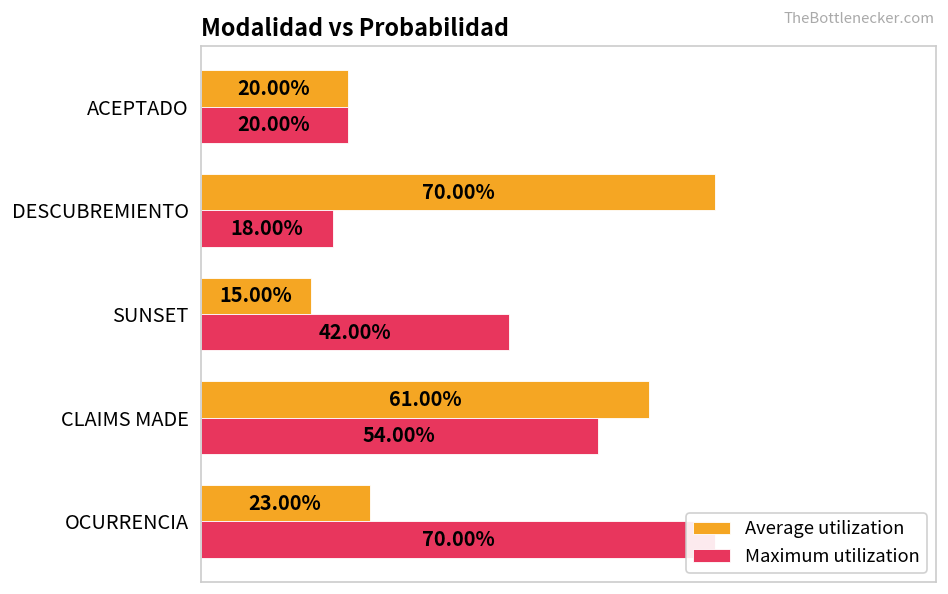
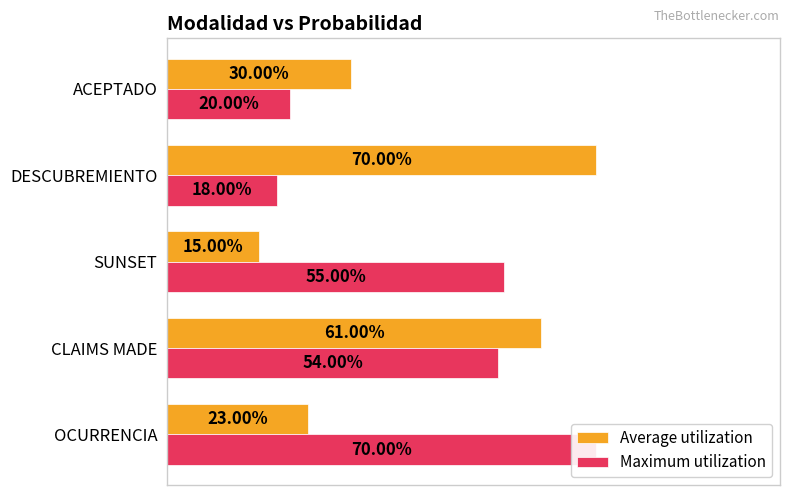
Average utilization, ACEPTADO: 20.00% -> 30.00%
Maximum utilization, SUNSET: 42.00% -> 55.00%
